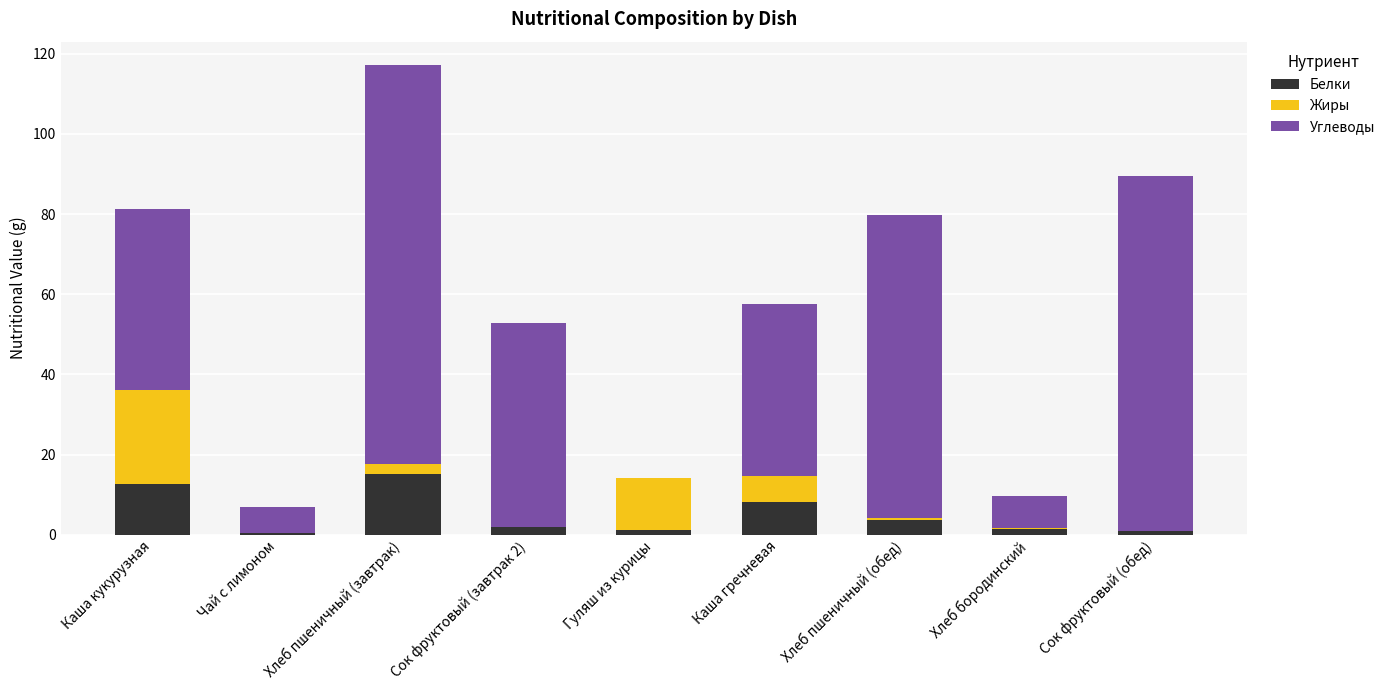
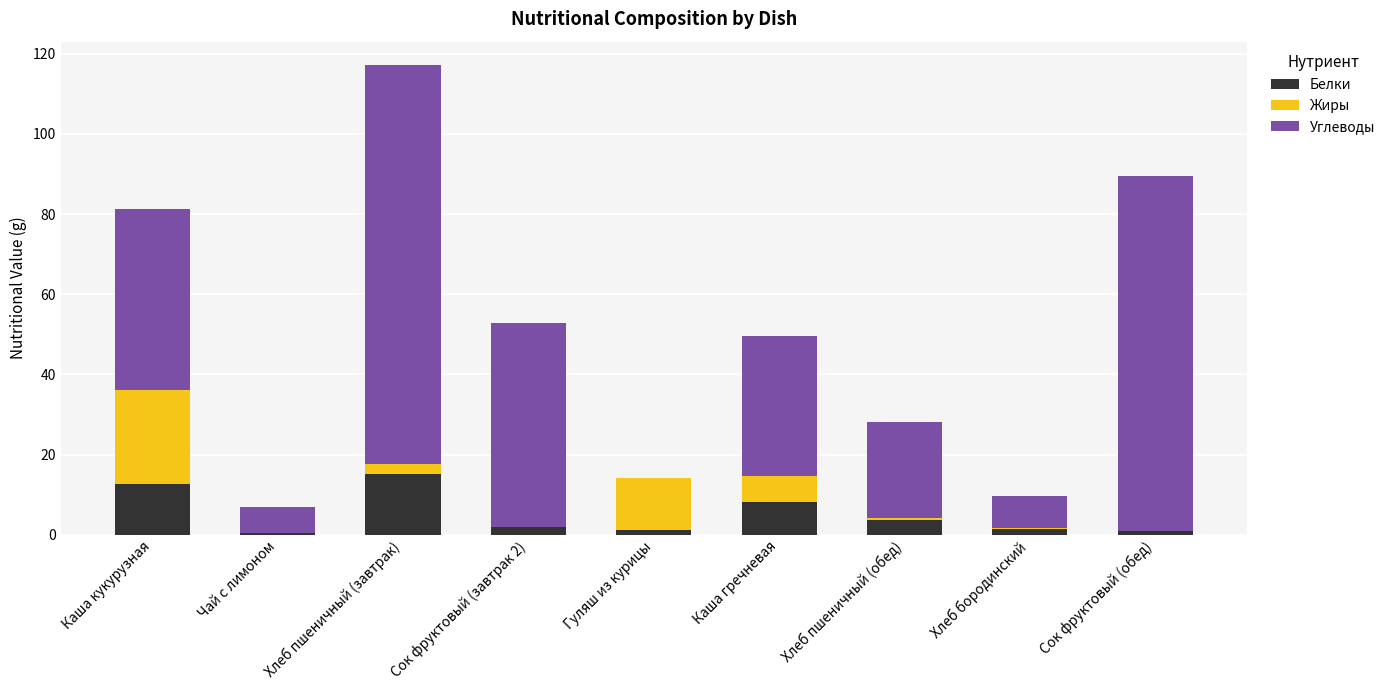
Углеводы, Каша гречневая: 43 -> 35
Углеводы, Хлеб пшеничный (обед): 76 -> 24
